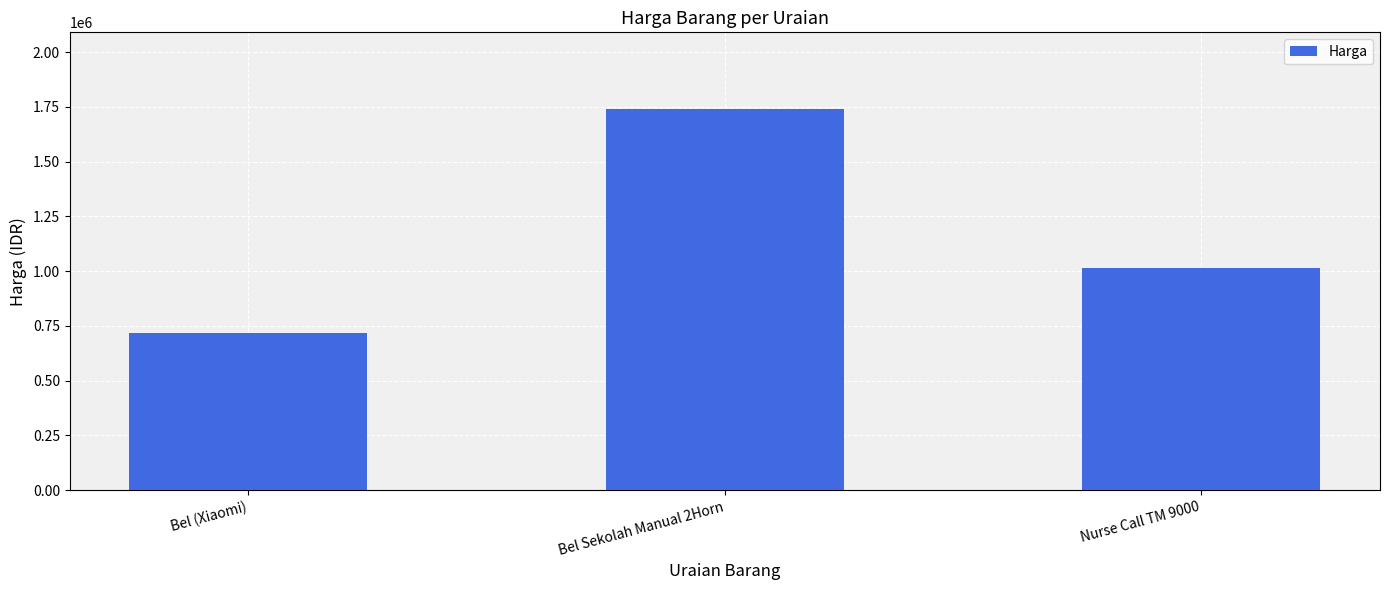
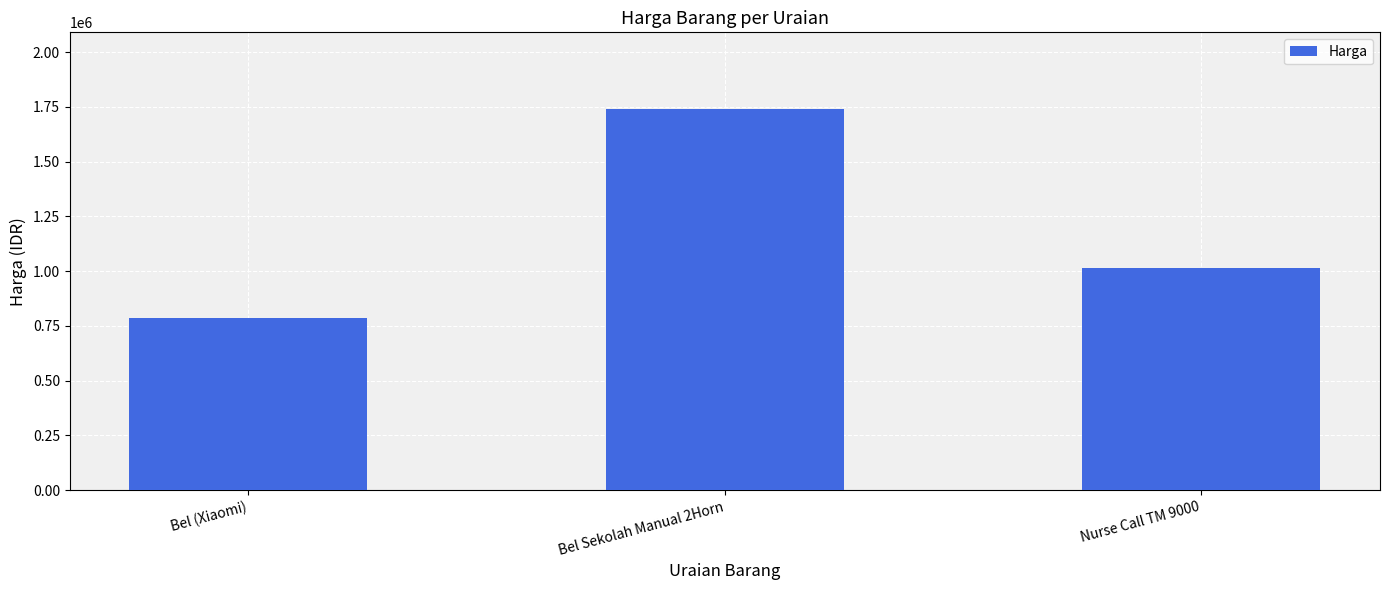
Bel (Xiaomi): 720000 -> 780000
